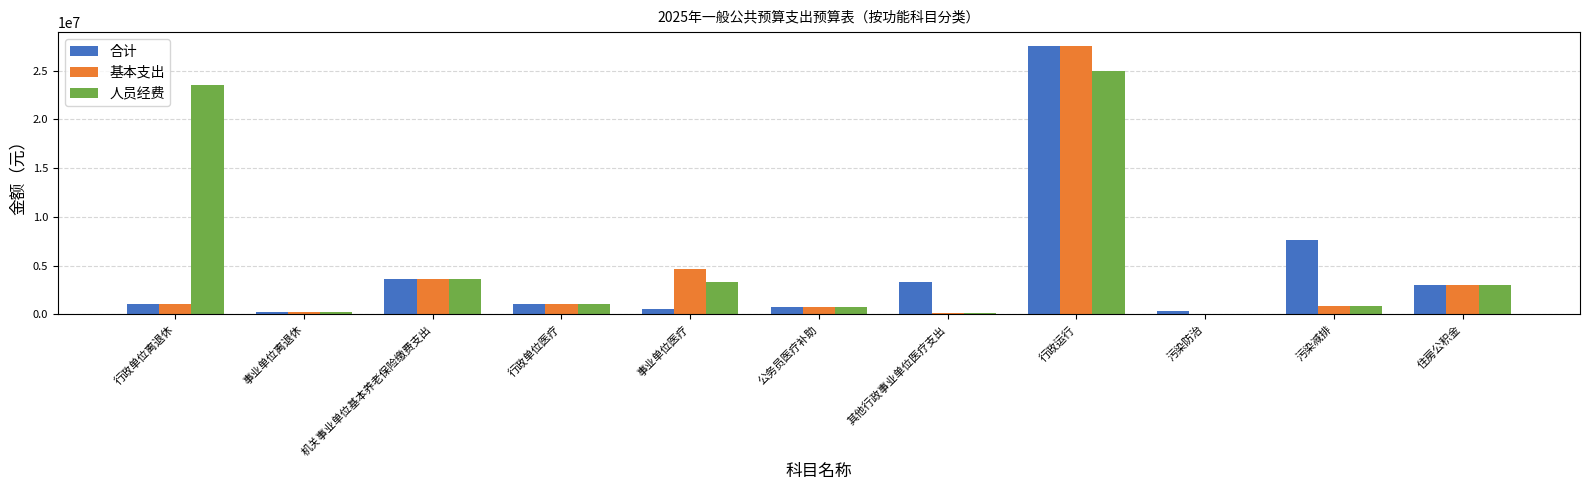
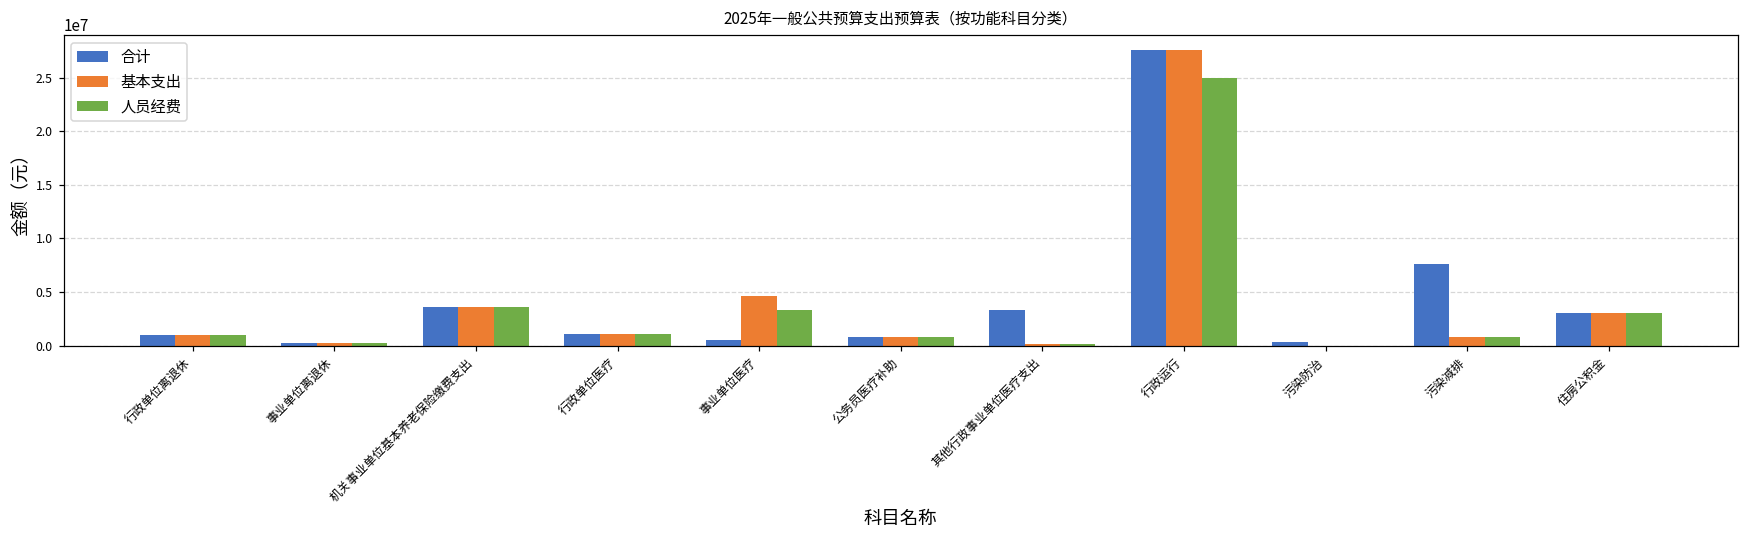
人员经费, 行政单位离退休: 24000000 -> 1000000
